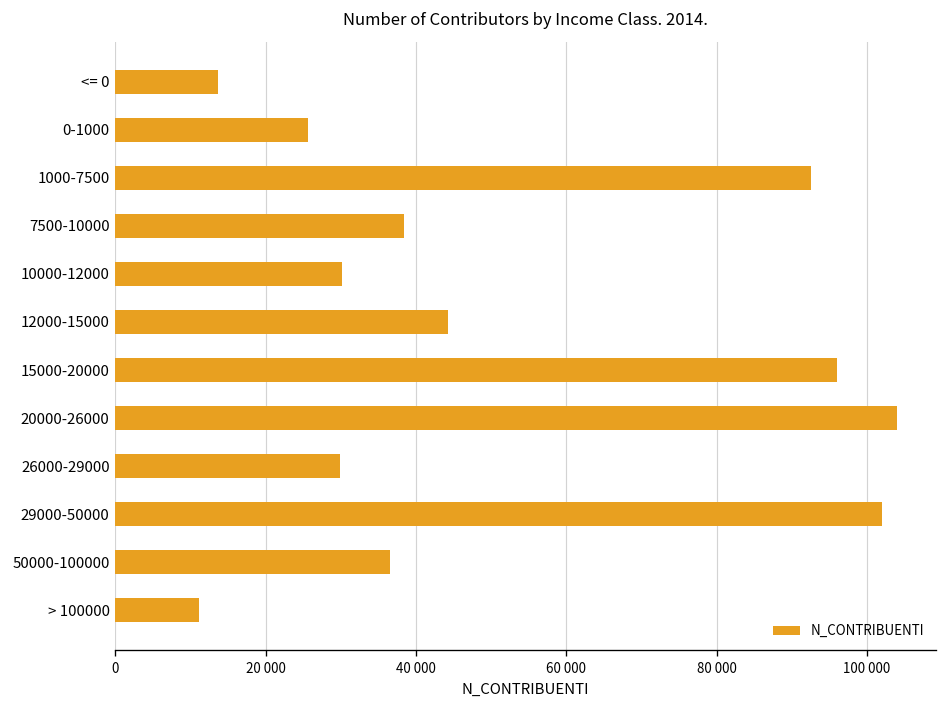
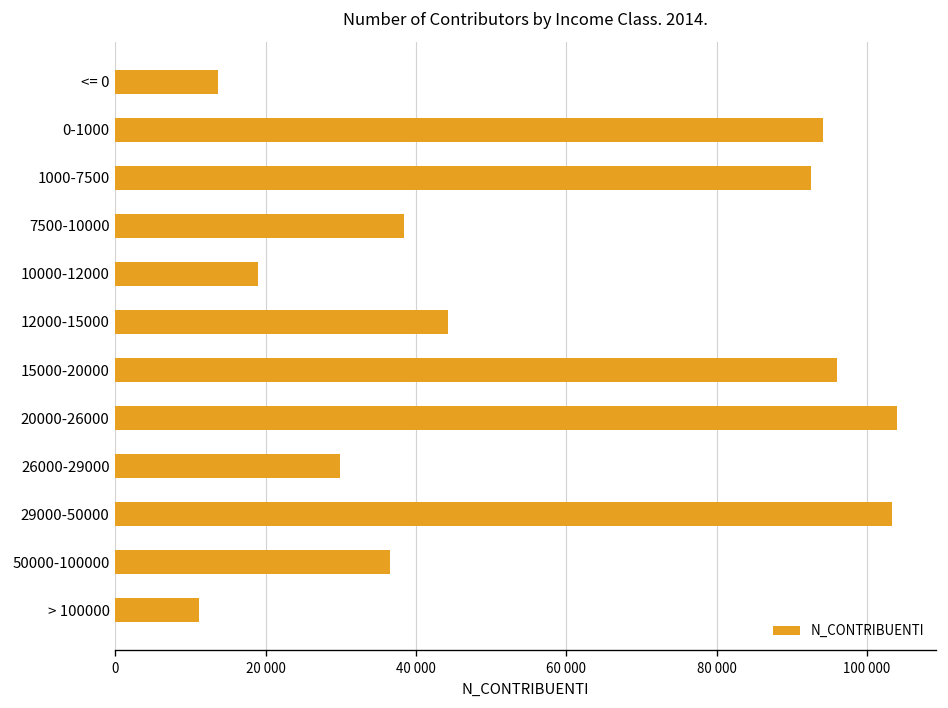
0-1000: 26000 -> 94000
10000-12000: 30000 -> 19000
29000-50000: 102000 -> 103000
